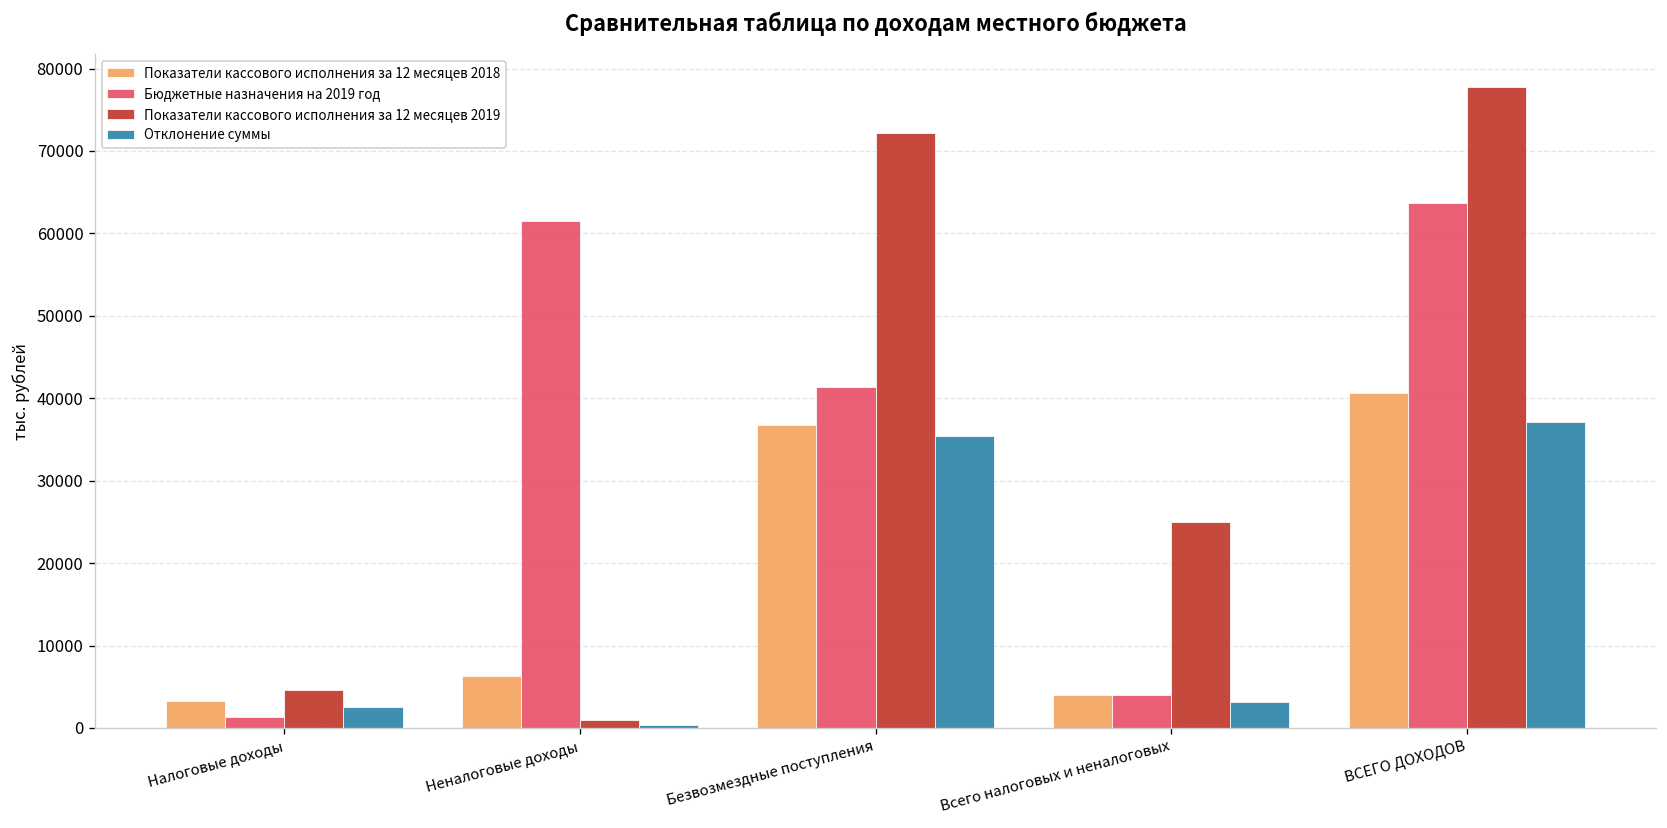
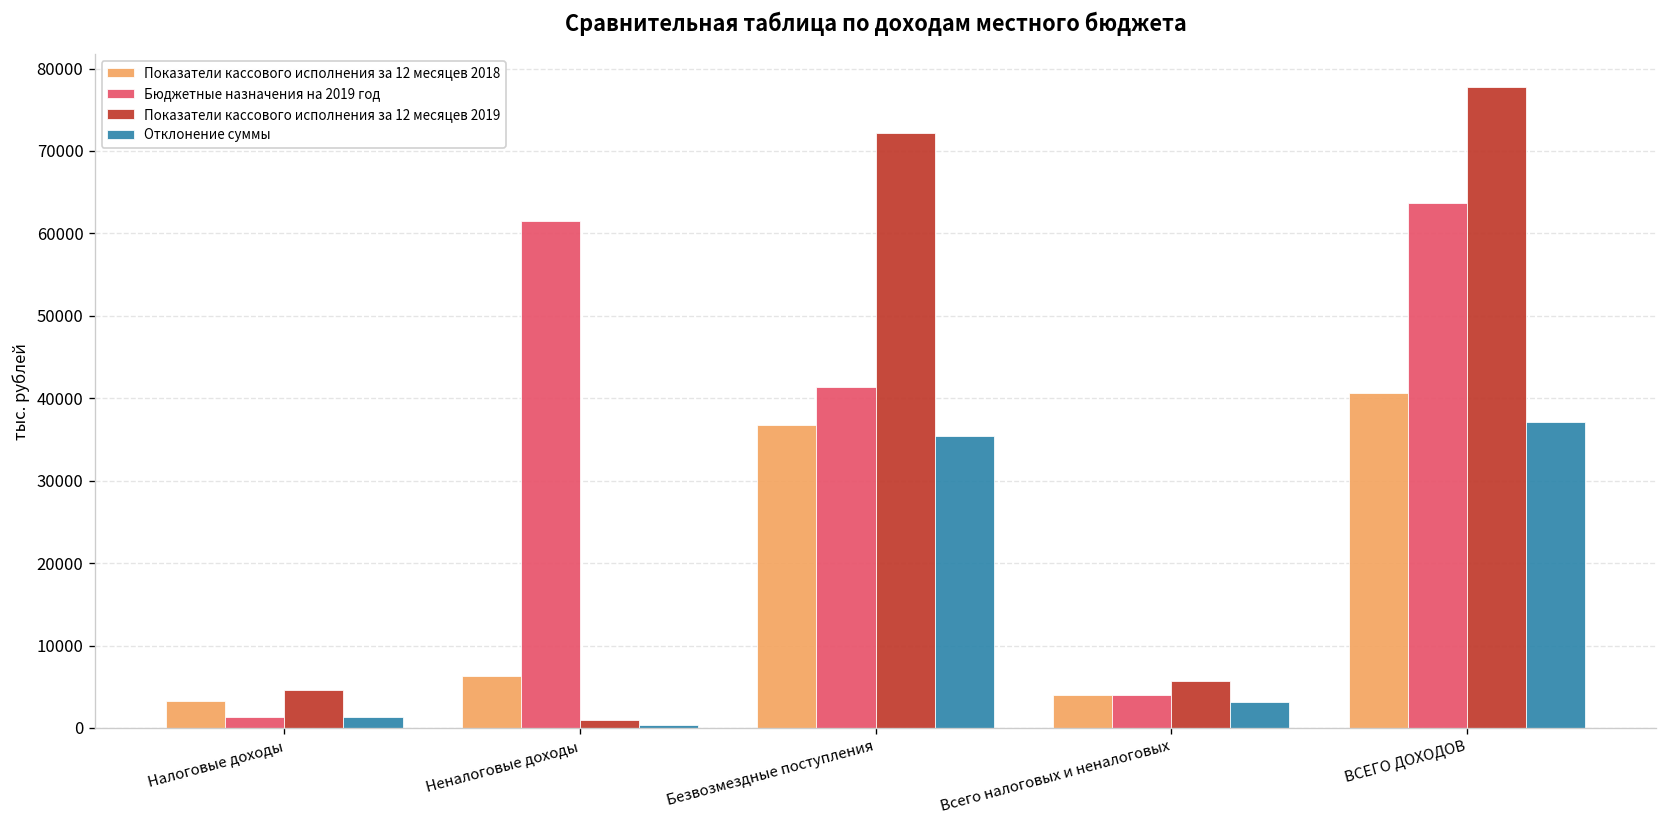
Отклонение суммы, Налоговые доходы: 3000 -> 1000
Показатели кассового исполнения за 12 месяцев 2019, Всего налоговых и неналоговых: 25000 -> 6000
